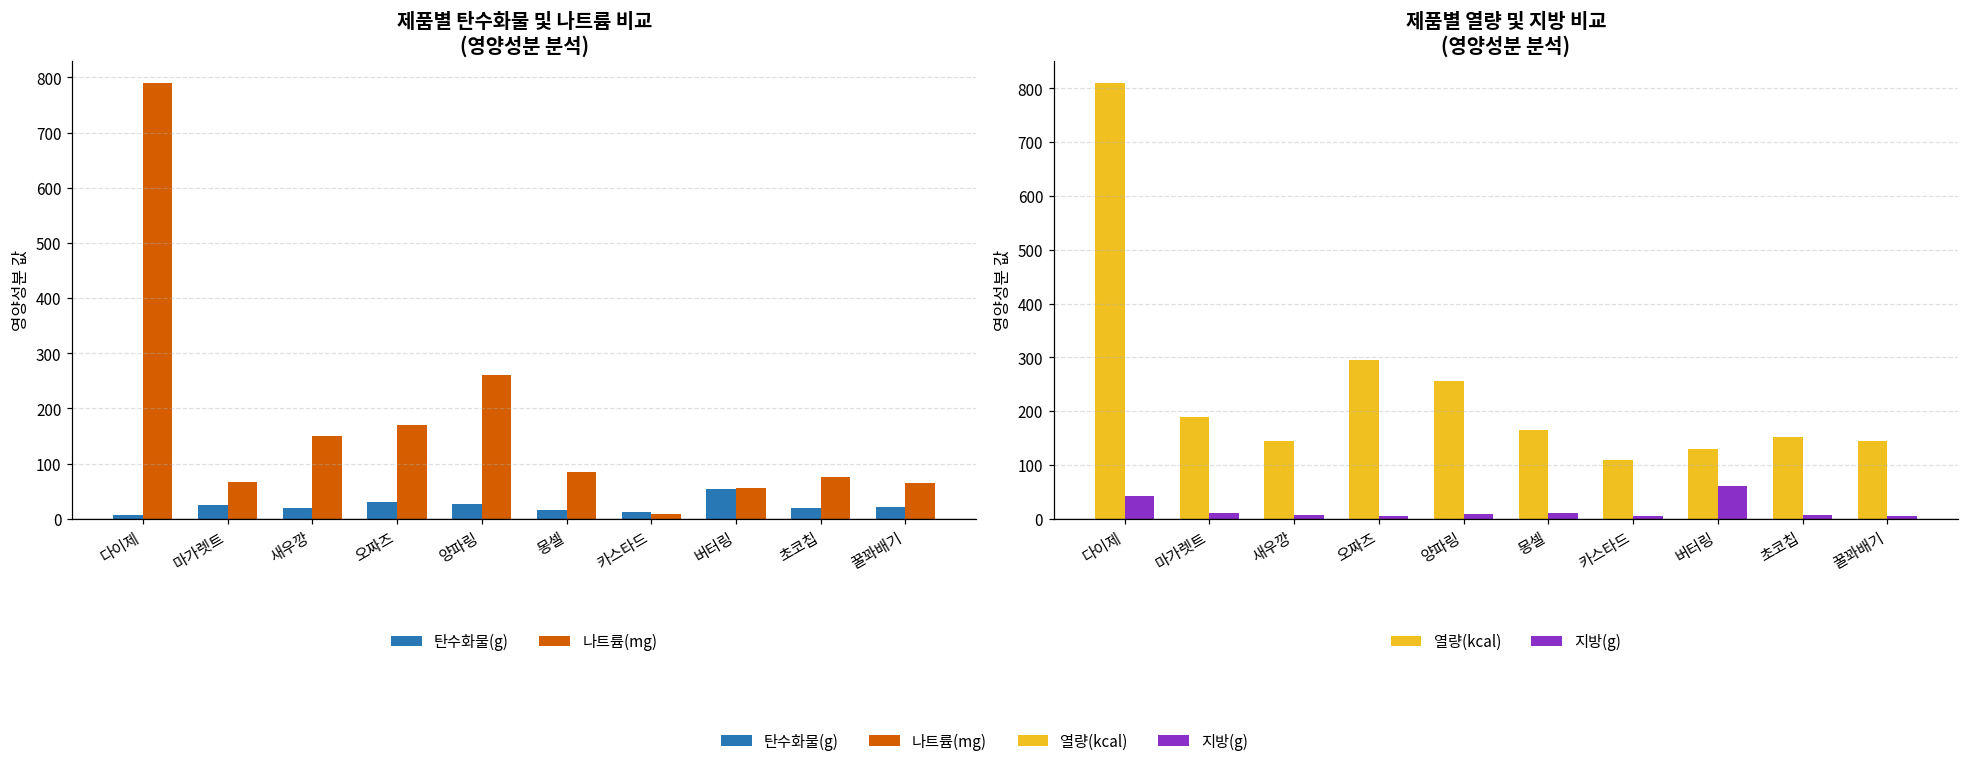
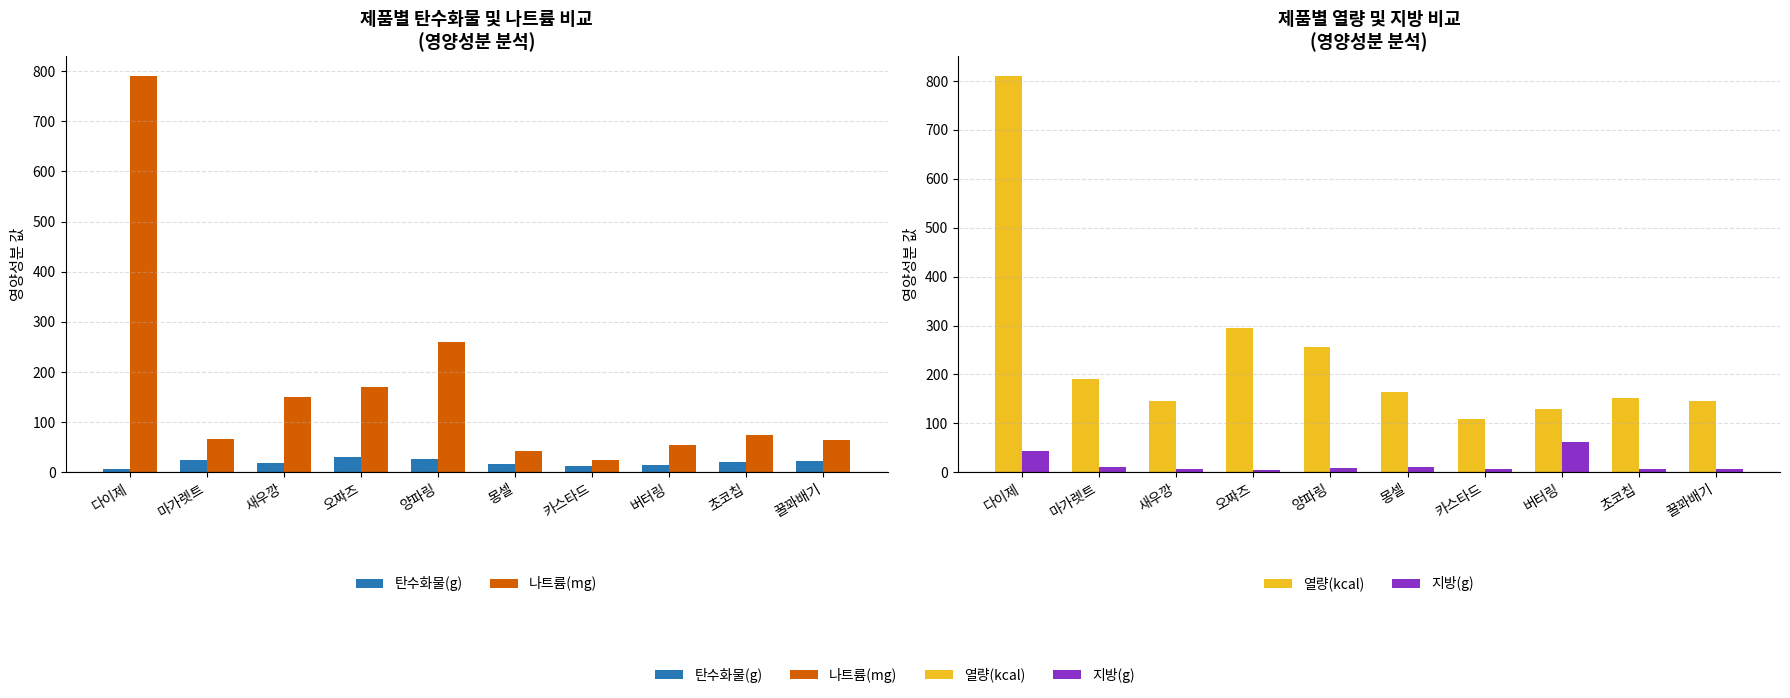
제품별 탄수화물 및 나트륨 비교 (영양성분 분석), 나트륨(mg), 몽셀: 90 -> 40
제품별 탄수화물 및 나트륨 비교 (영양성분 분석), 나트륨(mg), 카스타드: 10 -> 30
제품별 탄수화물 및 나트륨 비교 (영양성분 분석), 탄수화물(g), 버터링: 50 -> 20
